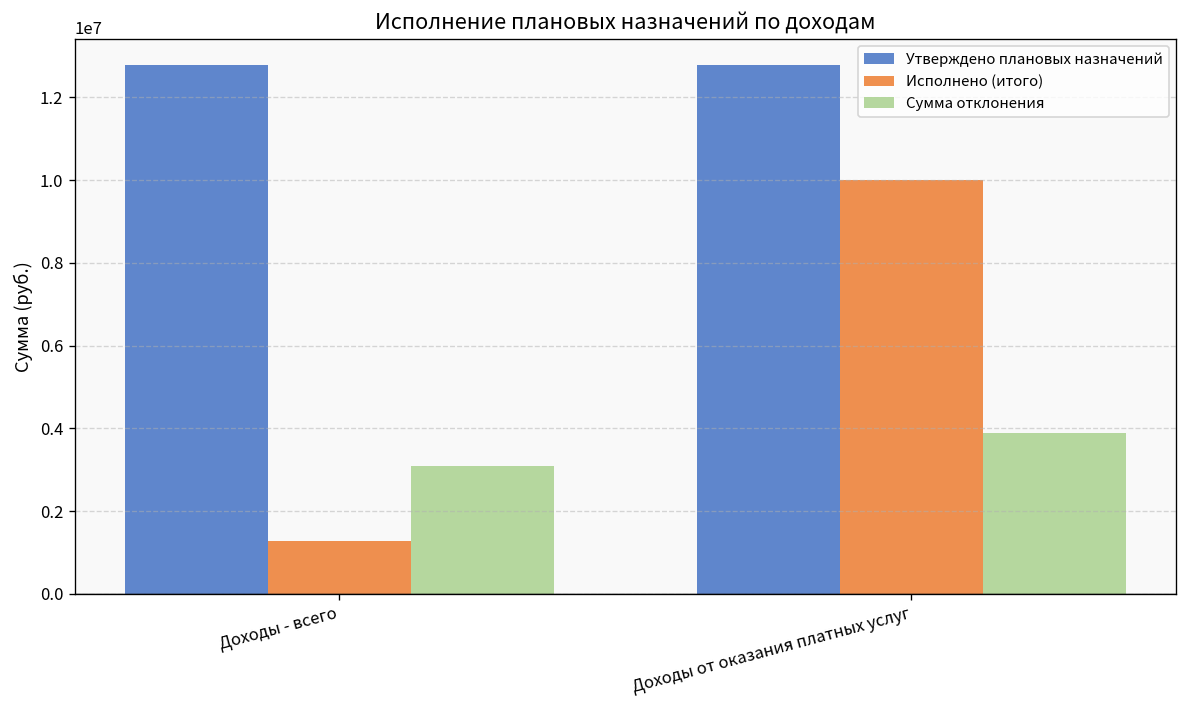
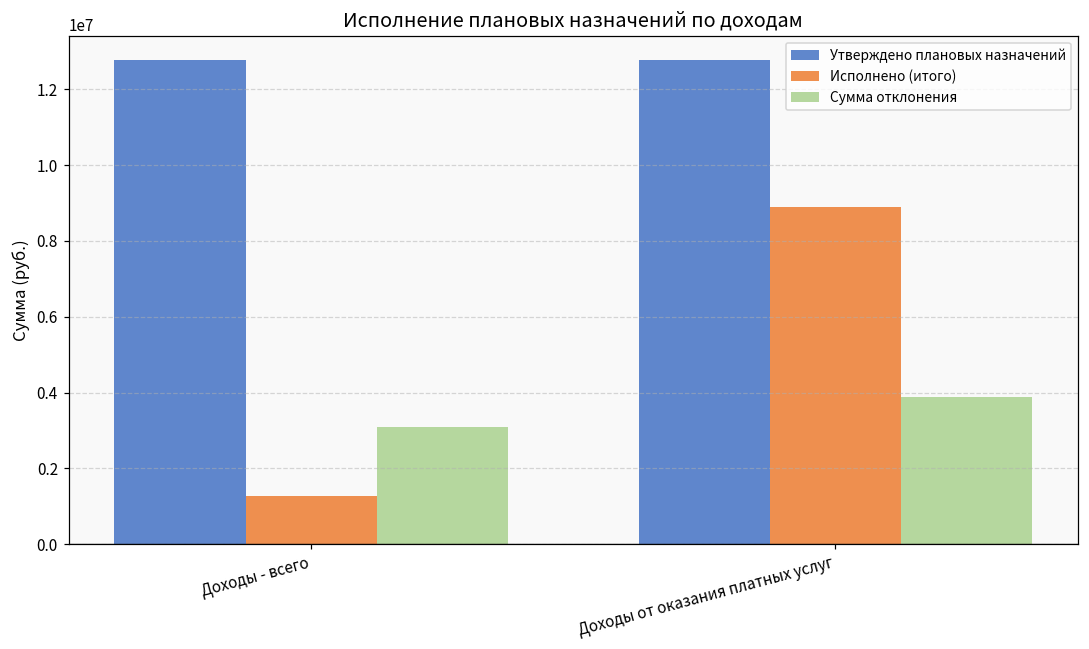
Исполнено (итого), Доходы от оказания платных услуг: 10000000 -> 8900000
